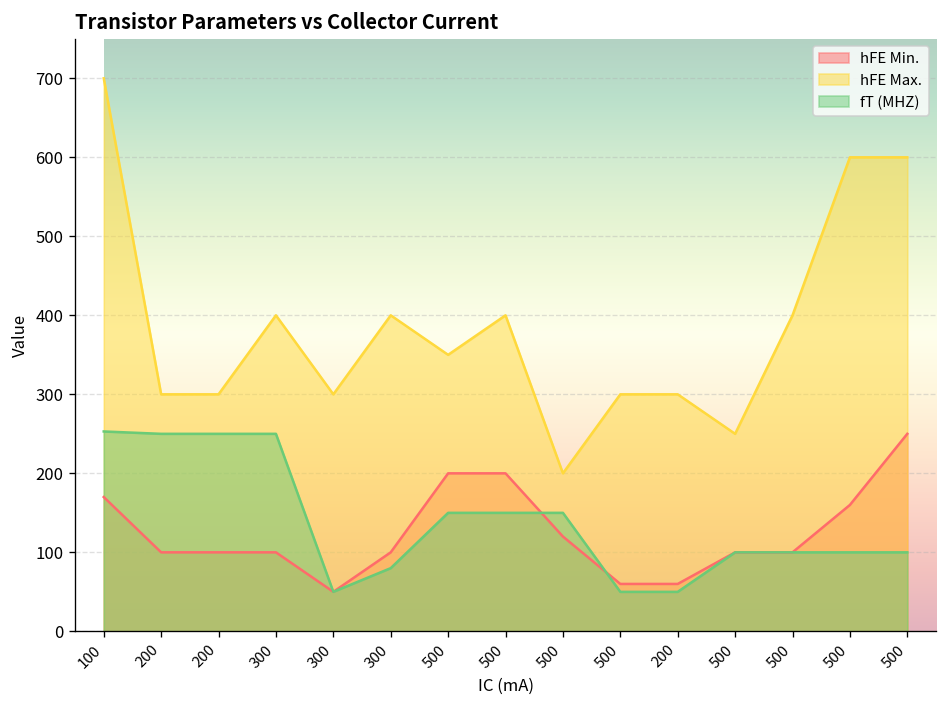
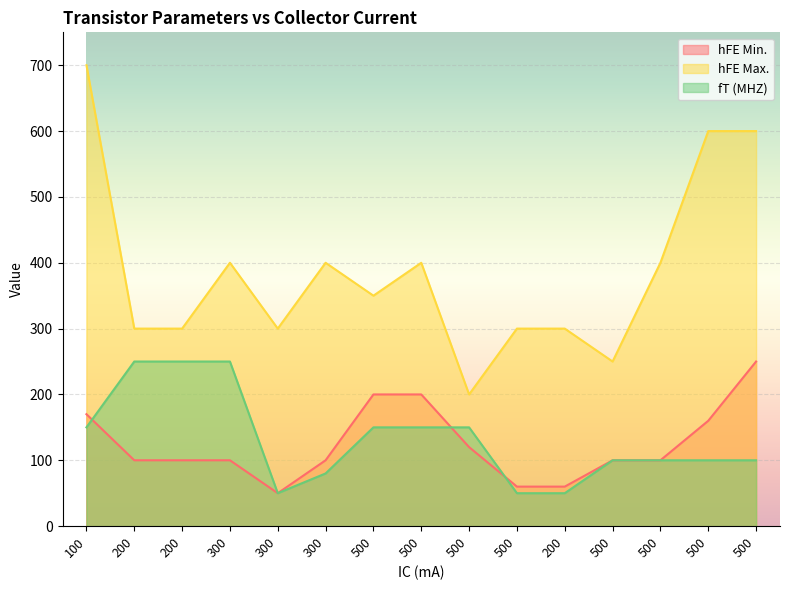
fT (MHZ), 100: 250 -> 150
